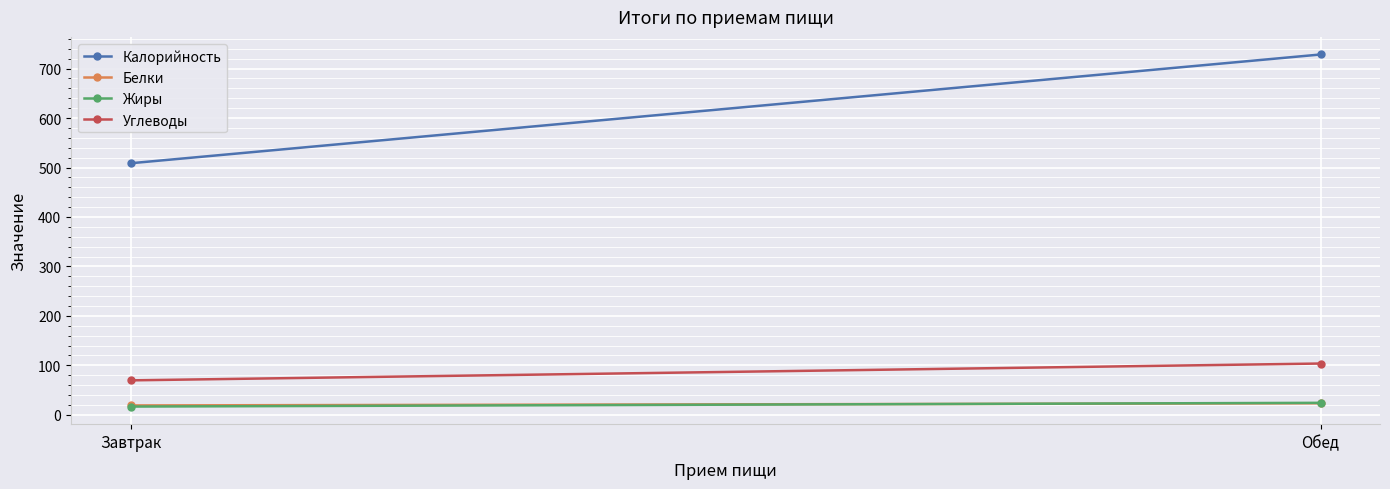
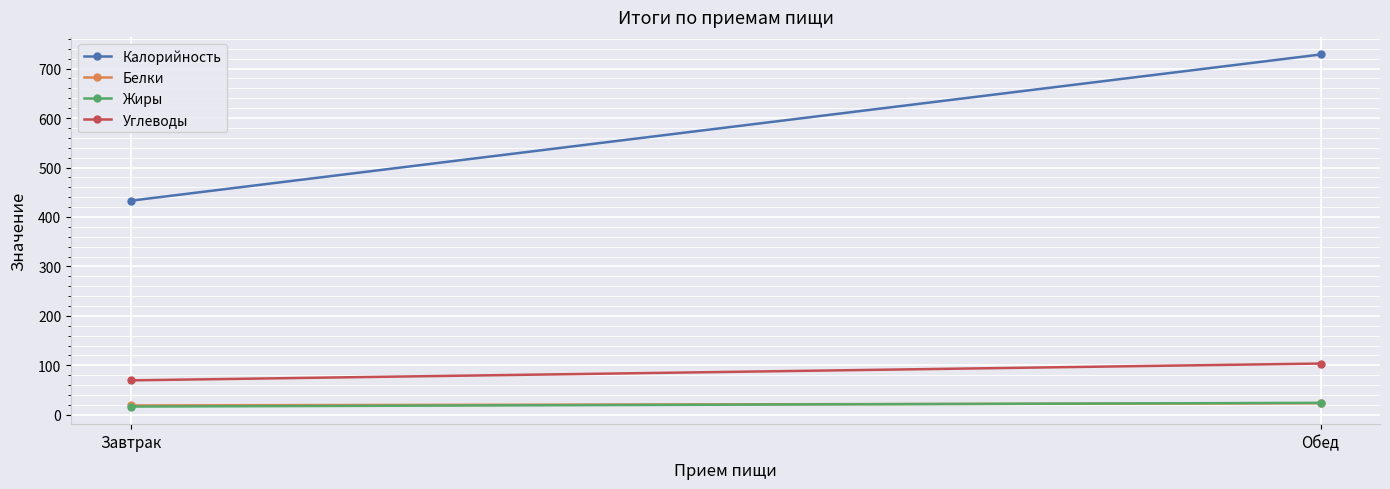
Калорийность, Завтрак: 510 -> 430
